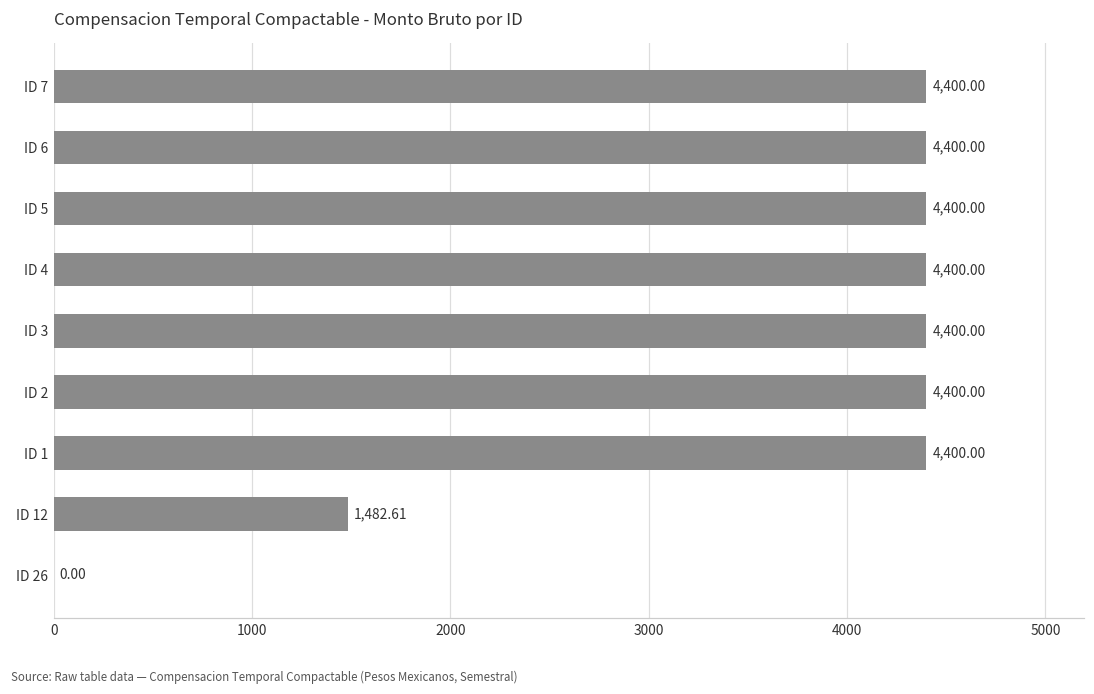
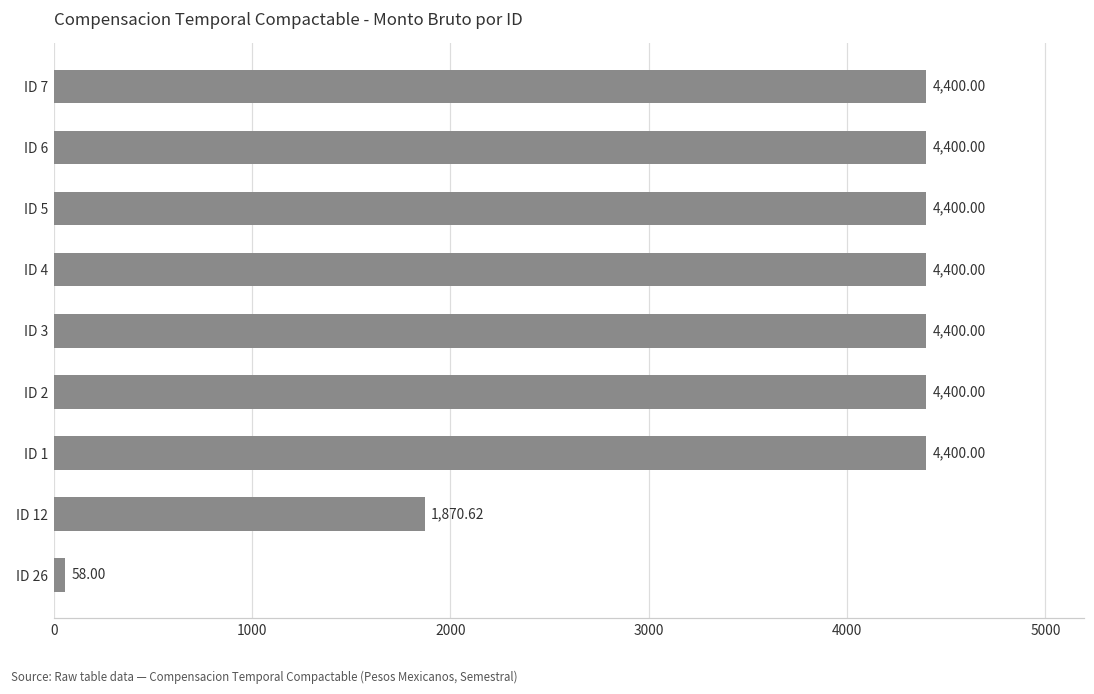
ID 12: 1,482.61 -> 1,870.62
ID 26: 0.00 -> 58.00
